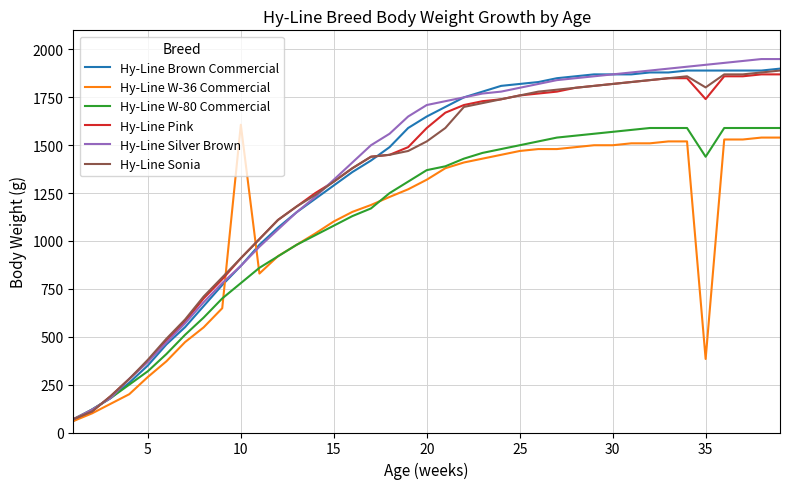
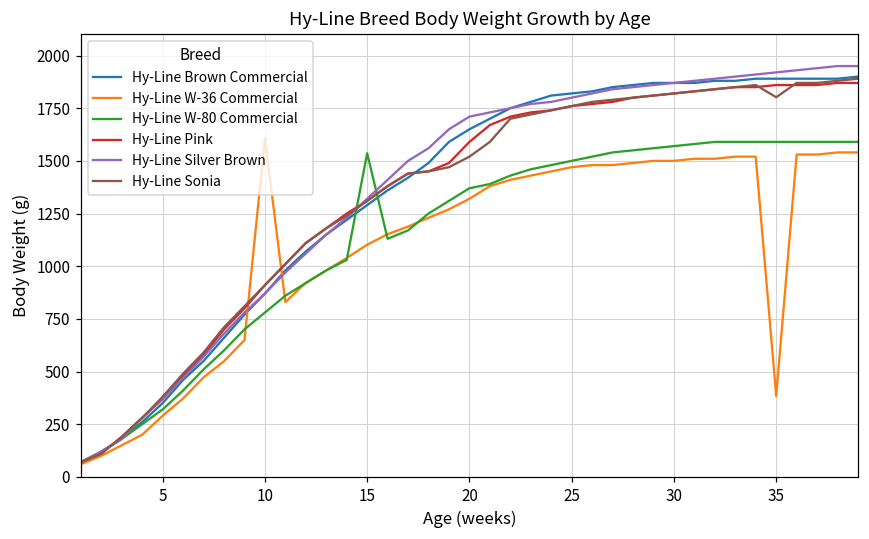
Hy-Line W-80 Commercial, 15: 1080 -> 1540
Hy-Line W-80 Commercial, 35: 1440 -> 1590
Hy-Line Pink, 35: 1740 -> 1860
